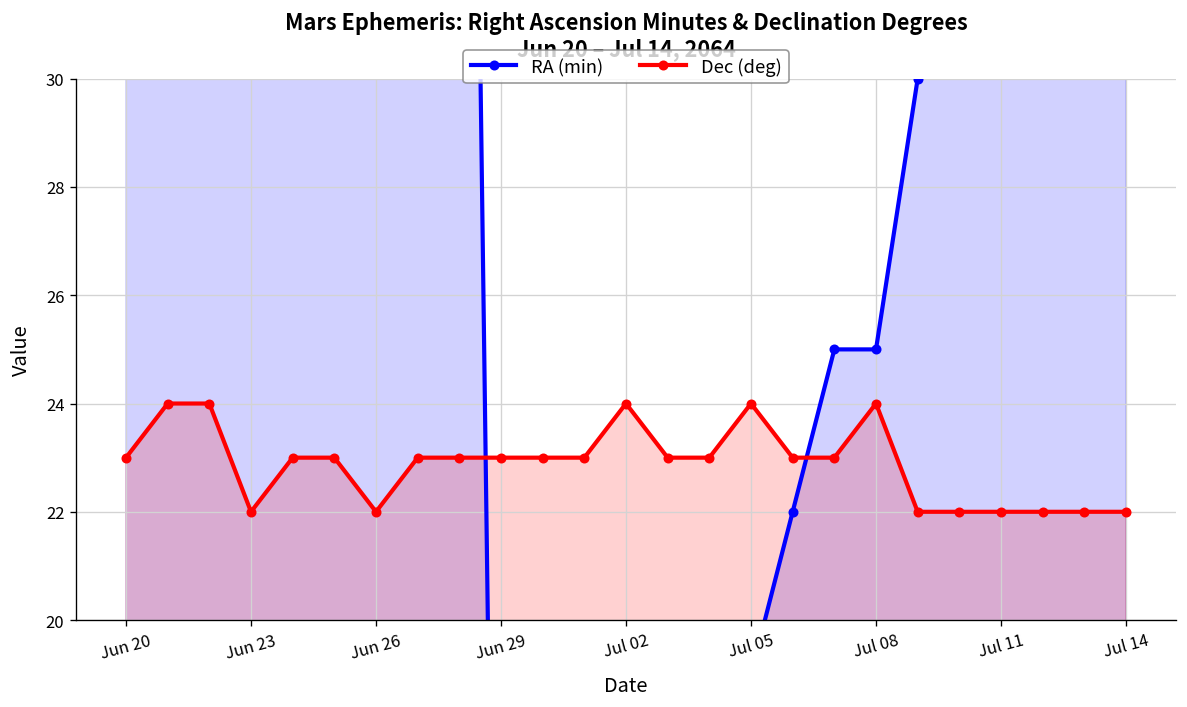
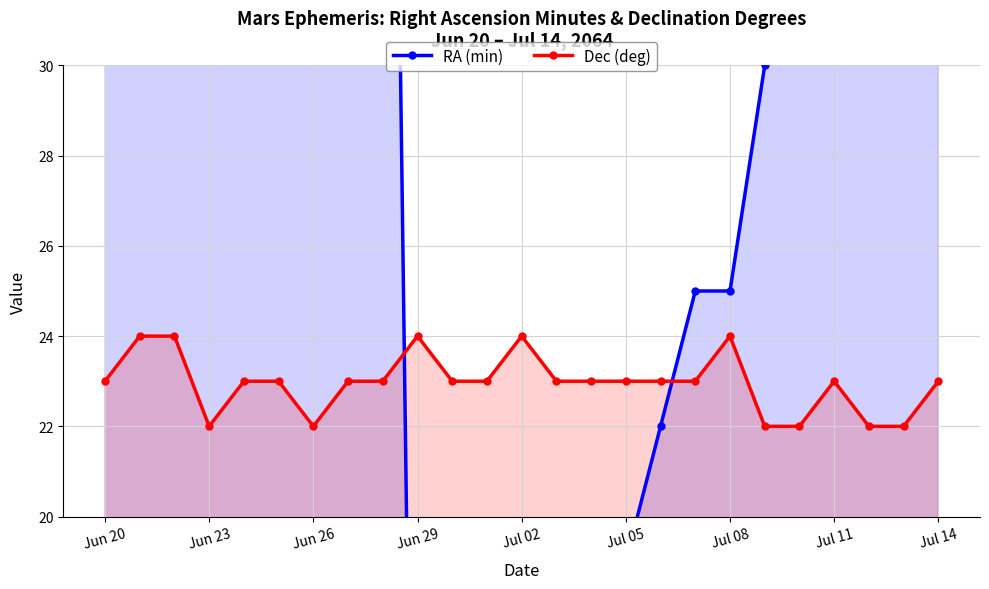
Dec (deg), Jun 29: 23 -> 24
Dec (deg), Jul 05: 24 -> 23
Dec (deg), Jul 11: 22 -> 23
Dec (deg), Jul 14: 22 -> 23
